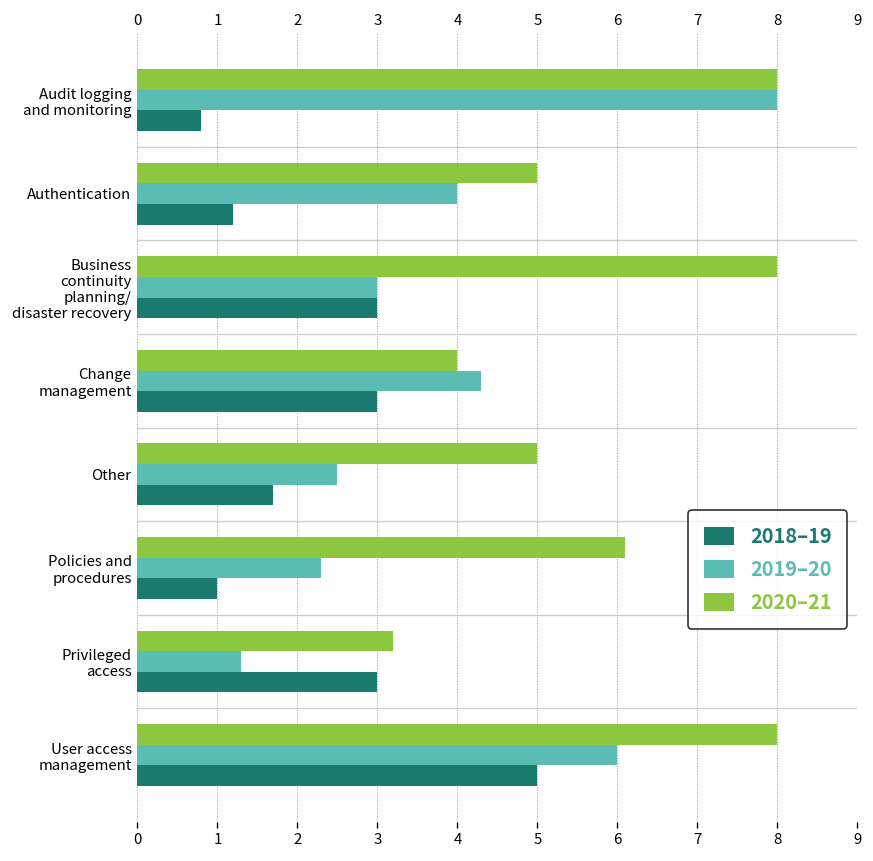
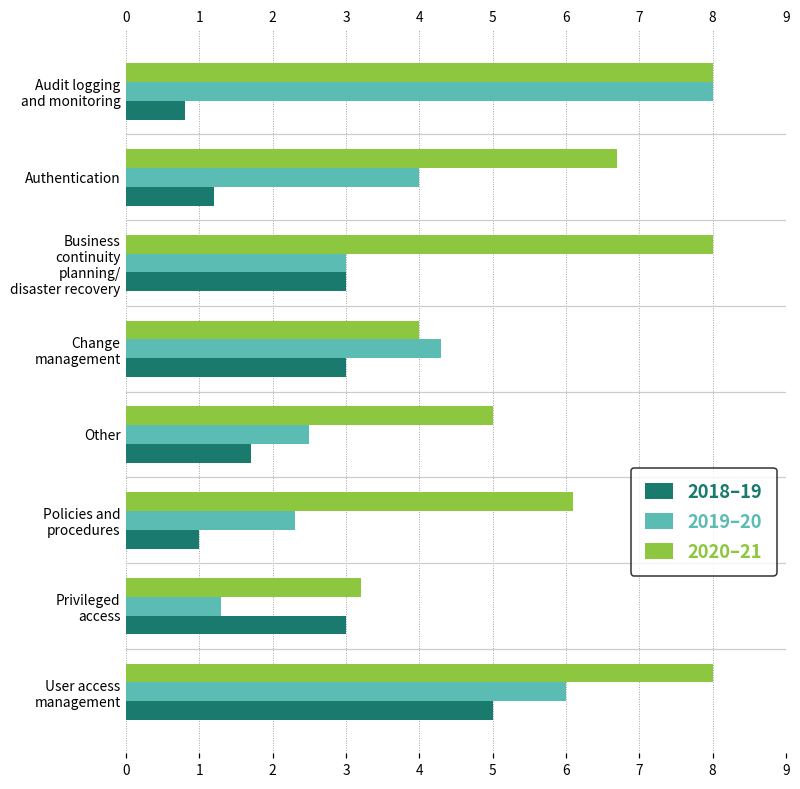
2020–21, Authentication: 5.0 -> 6.7
